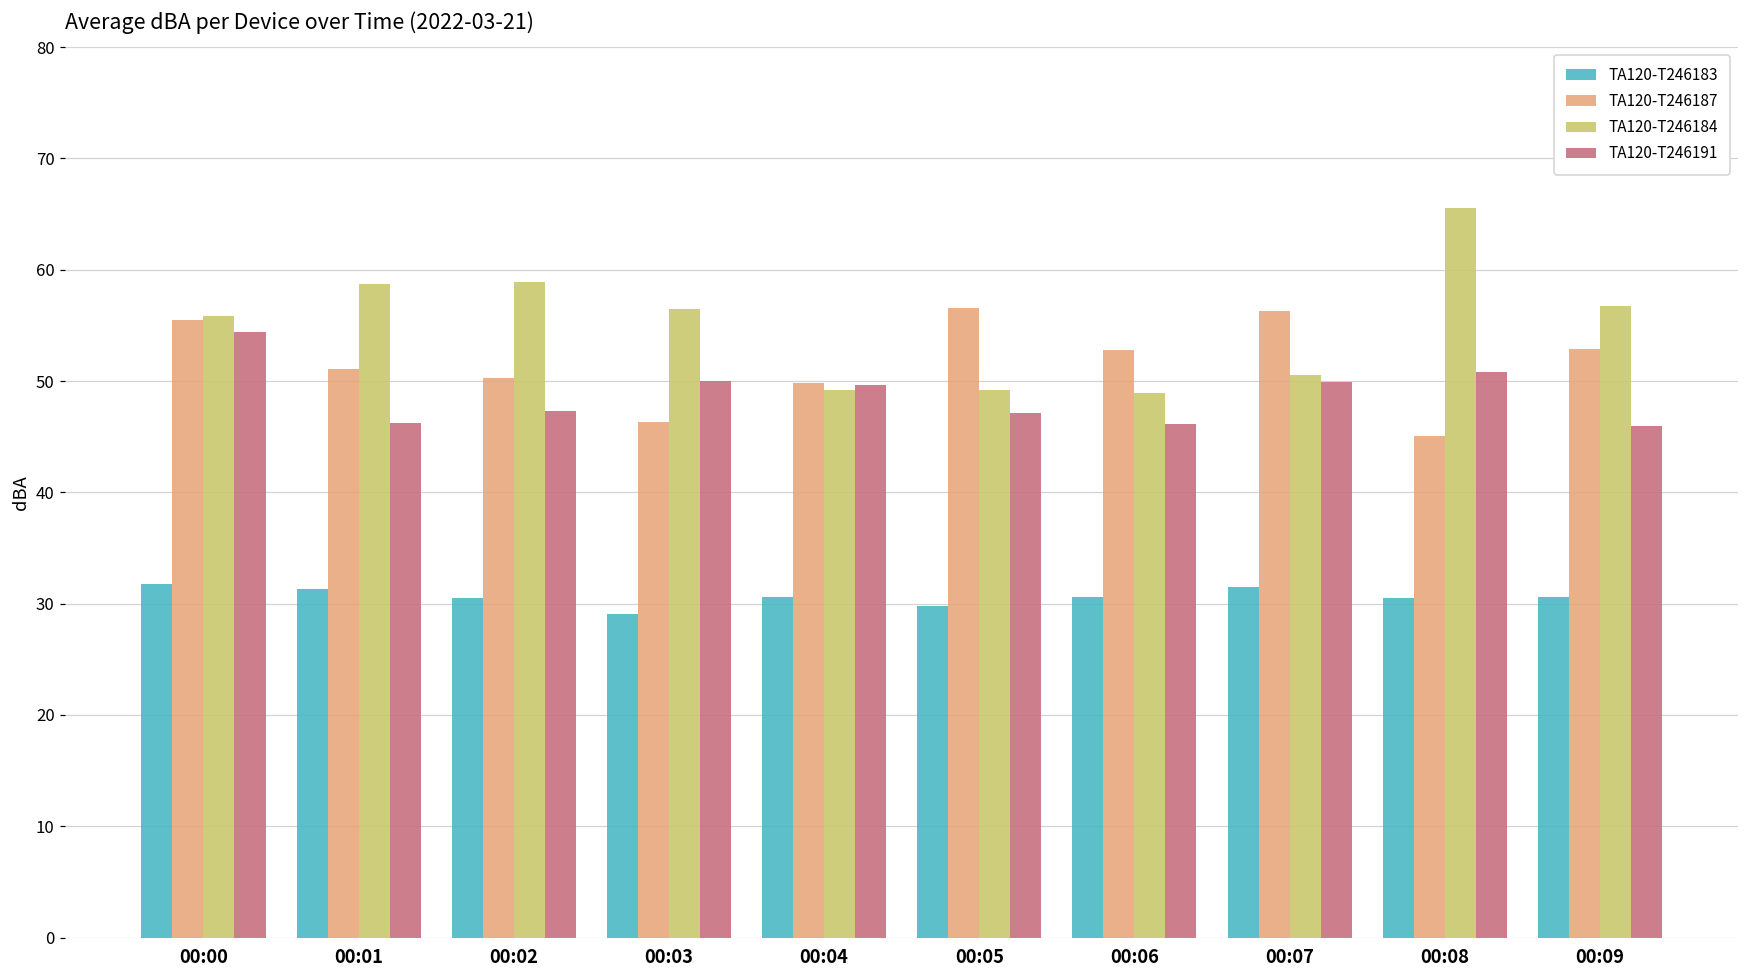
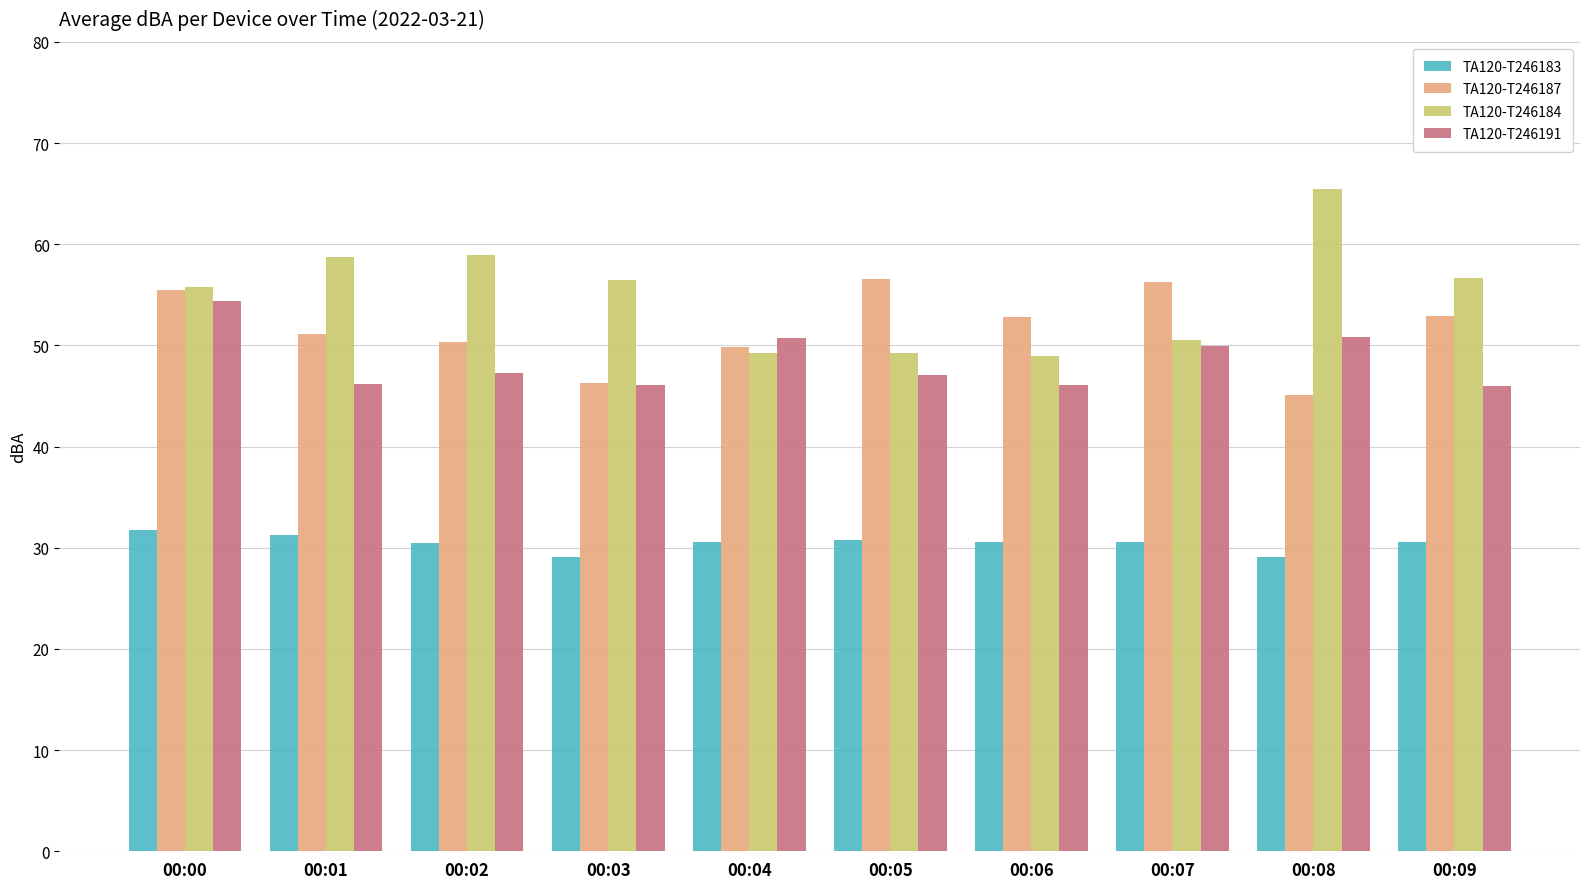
TA120-T246191, 00:03: 50.0 -> 46.1
TA120-T246191, 00:04: 49.6 -> 50.7
TA120-T246183, 00:05: 29.8 -> 30.8
TA120-T246183, 00:07: 31.5 -> 30.6
TA120-T246183, 00:08: 30.5 -> 29.1
